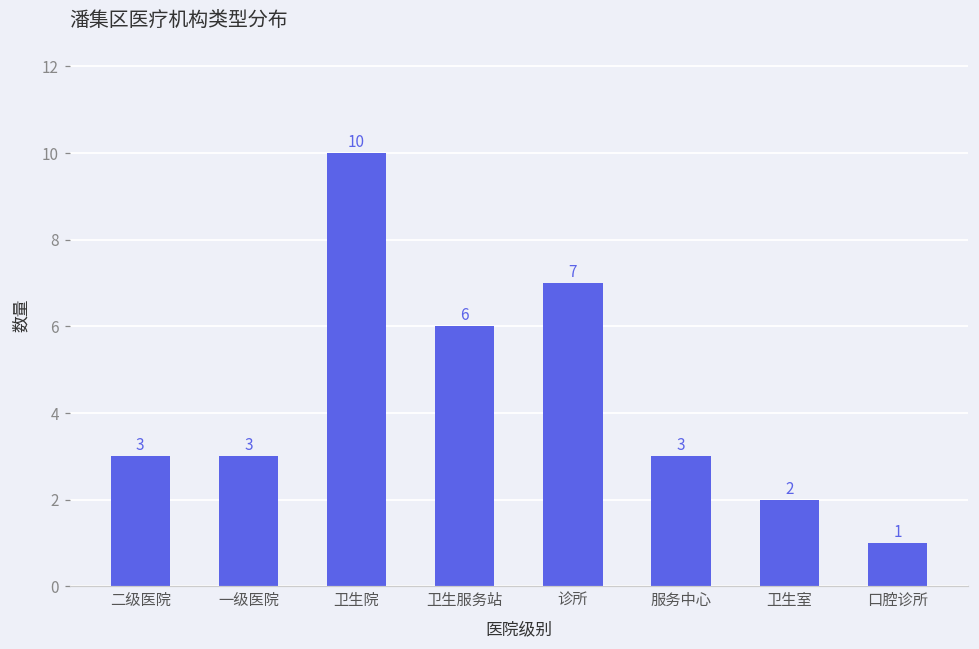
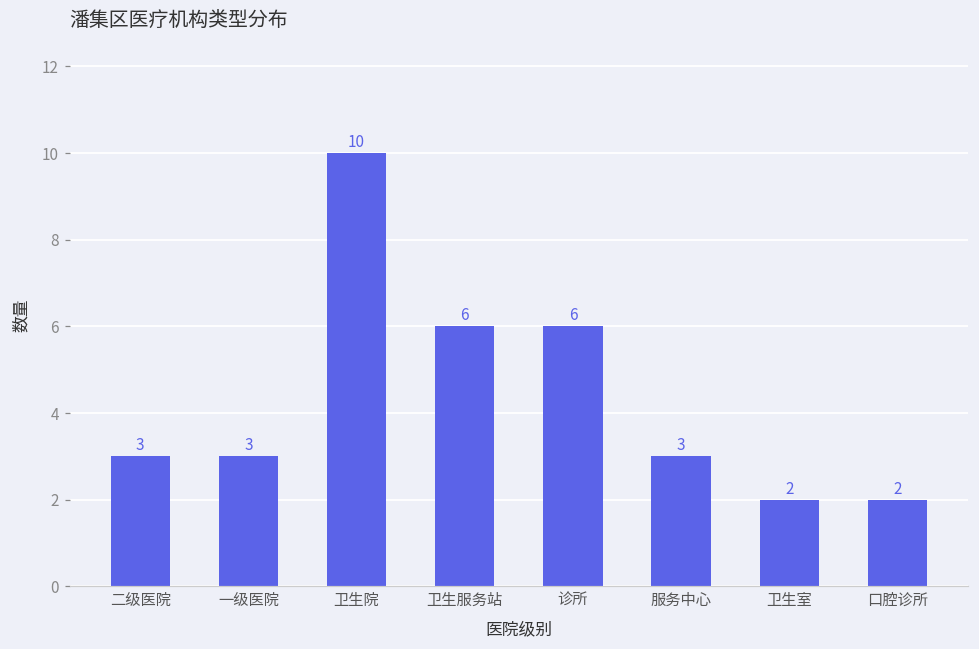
诊所: 7 -> 6
口腔诊所: 1 -> 2
